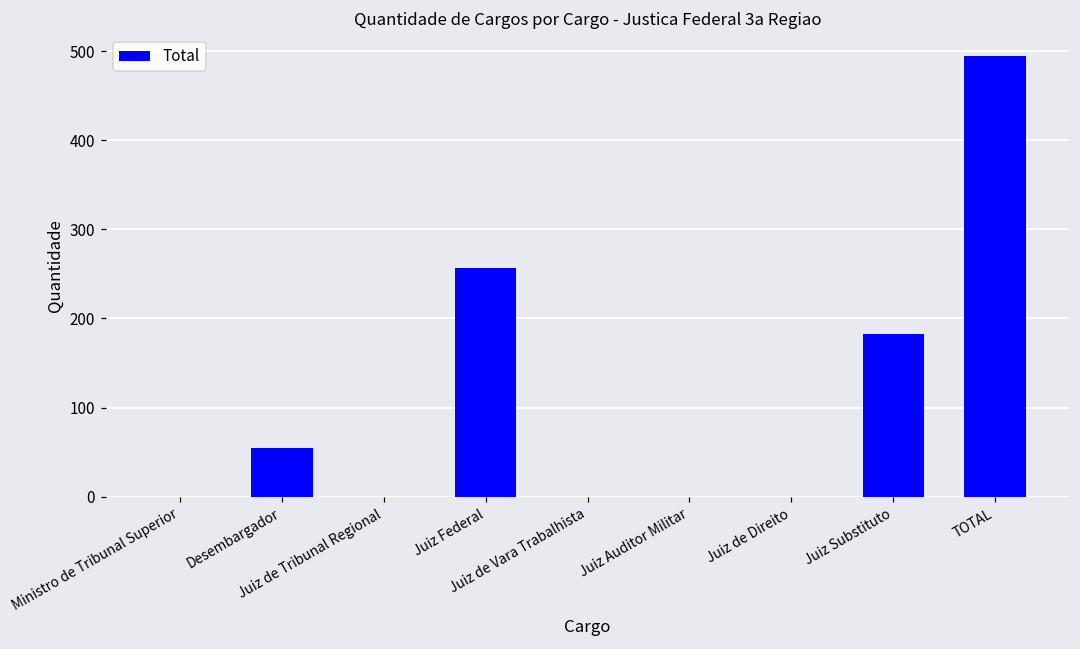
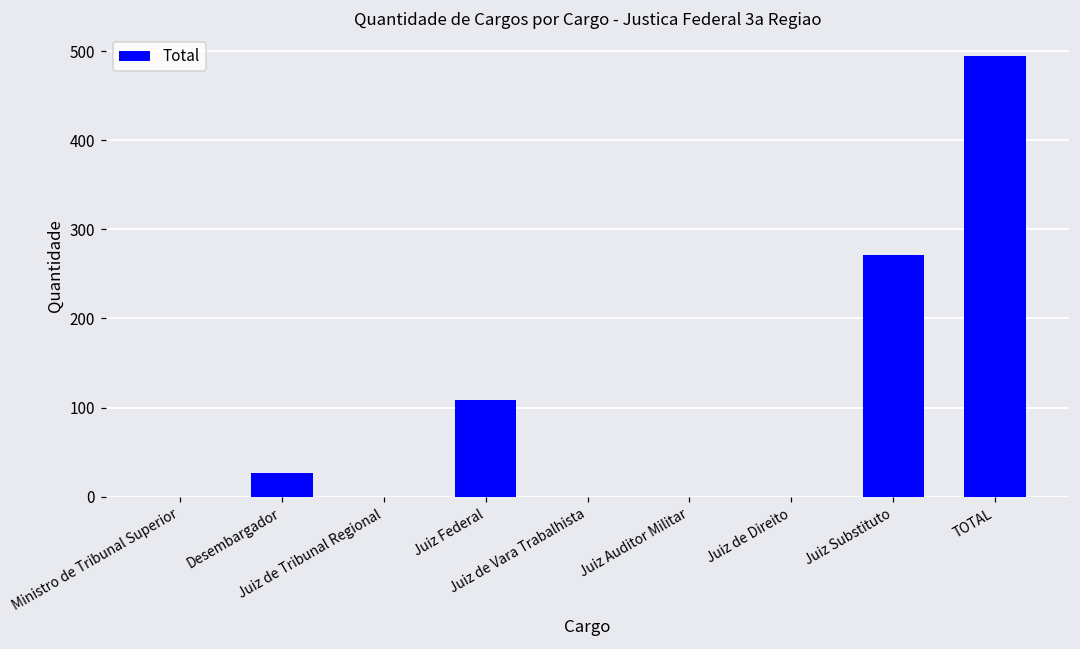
Desembargador: 50 -> 30
Juiz Federal: 260 -> 110
Juiz Substituto: 180 -> 270
